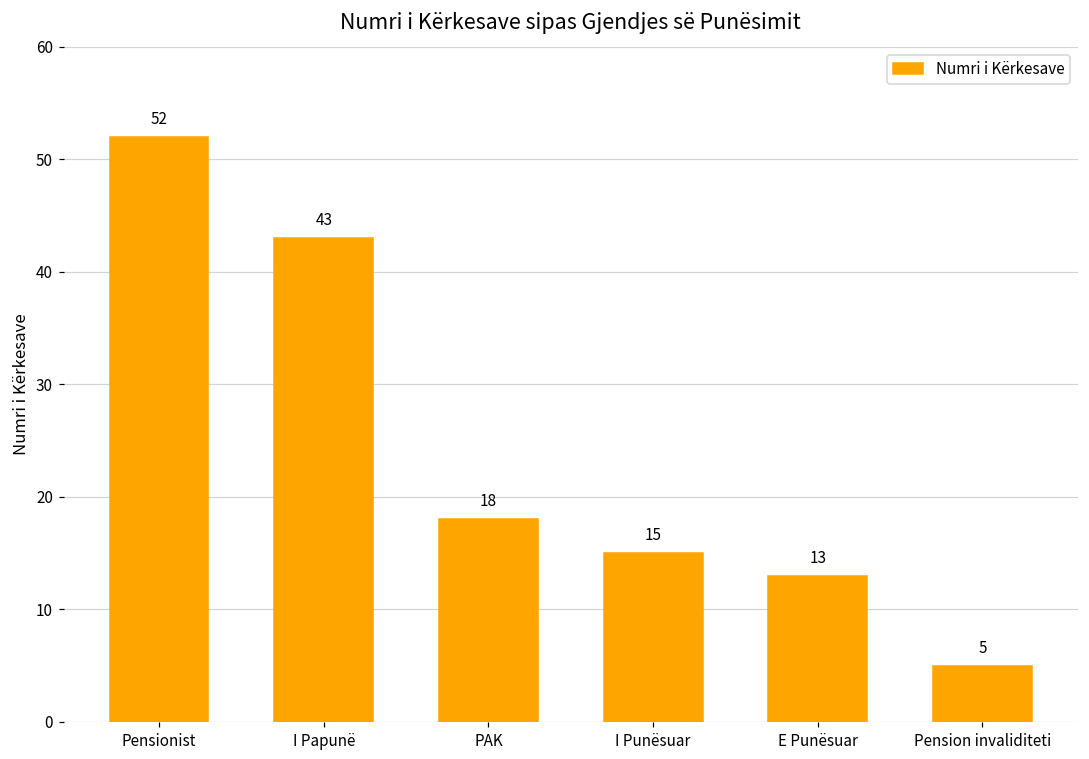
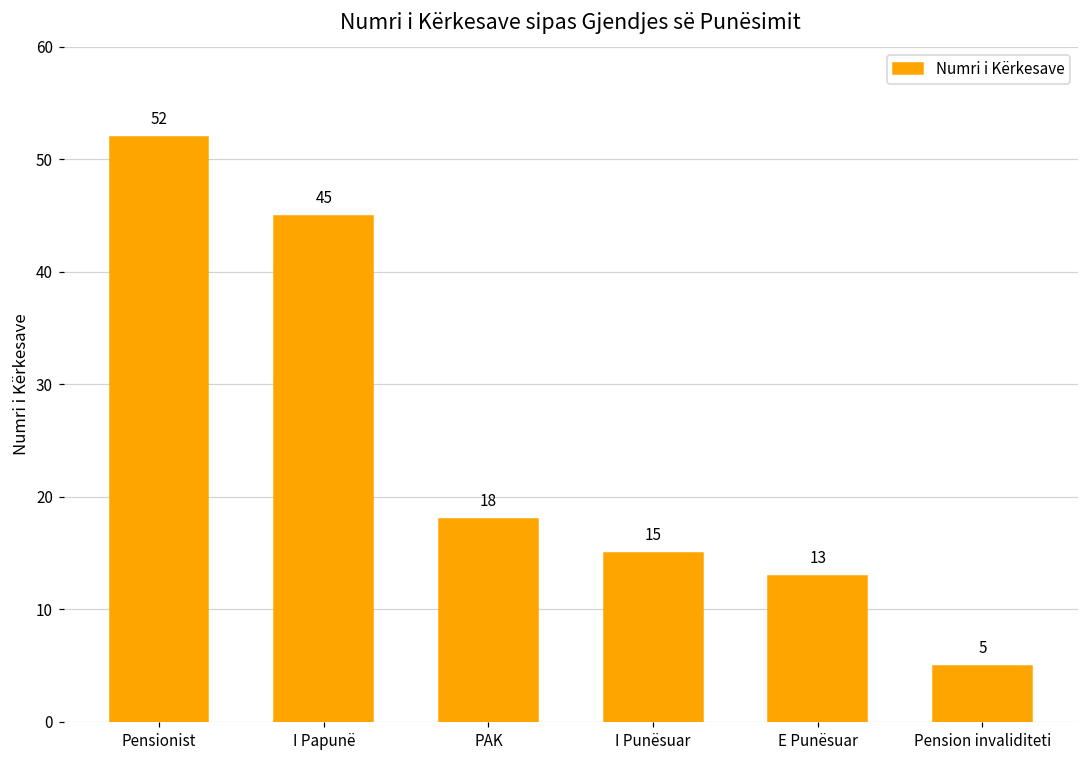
I Papunë: 43 -> 45
